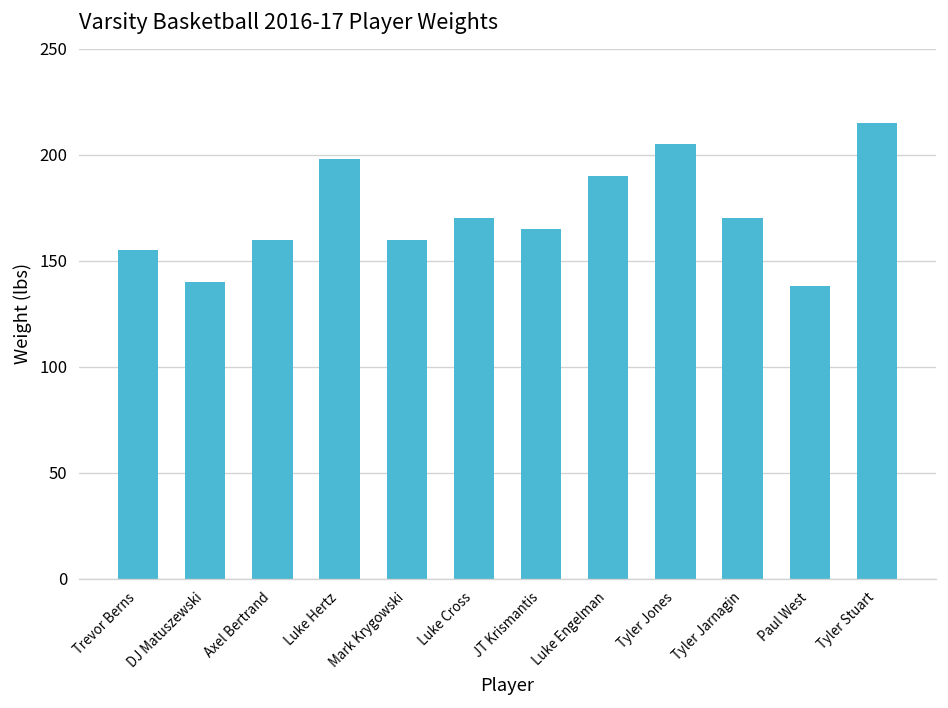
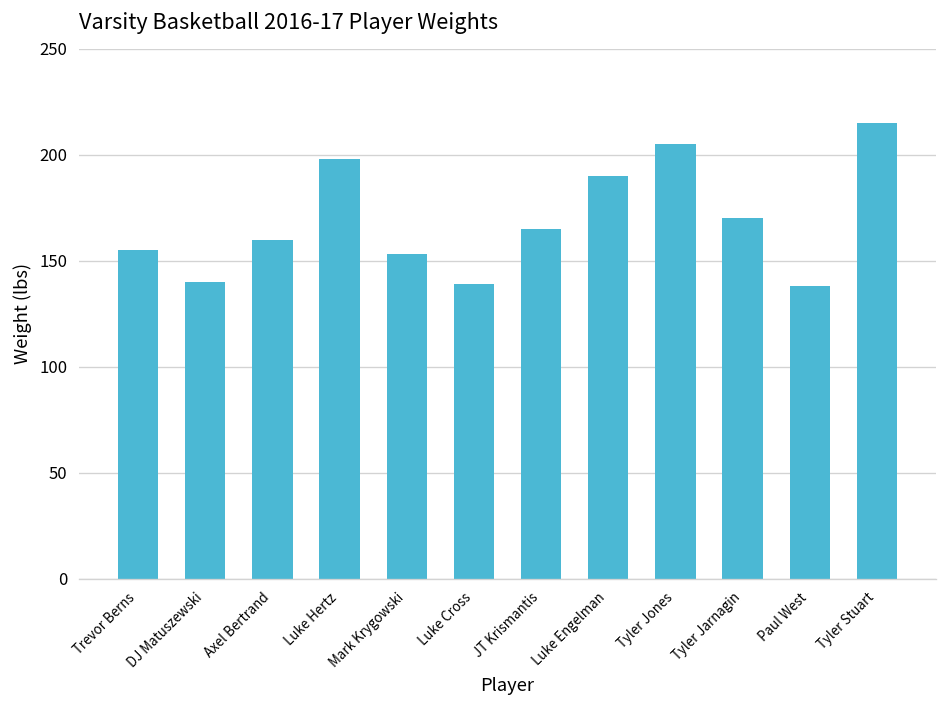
Mark Krygowski: 160 -> 153
Luke Cross: 170 -> 139
